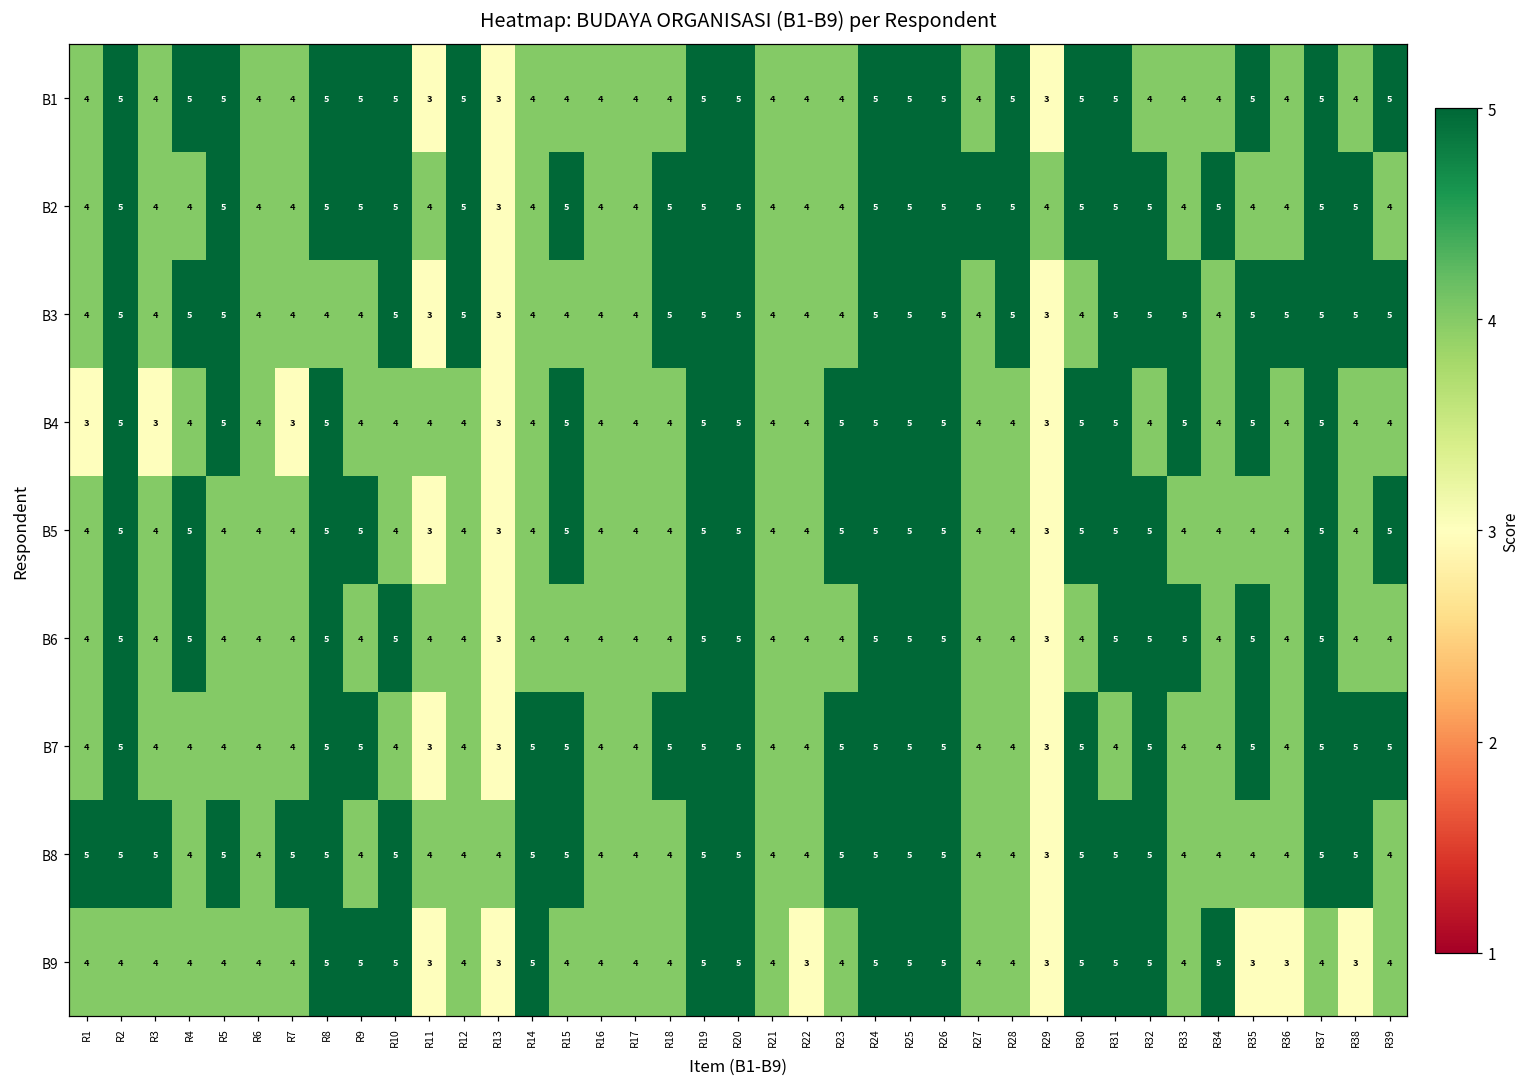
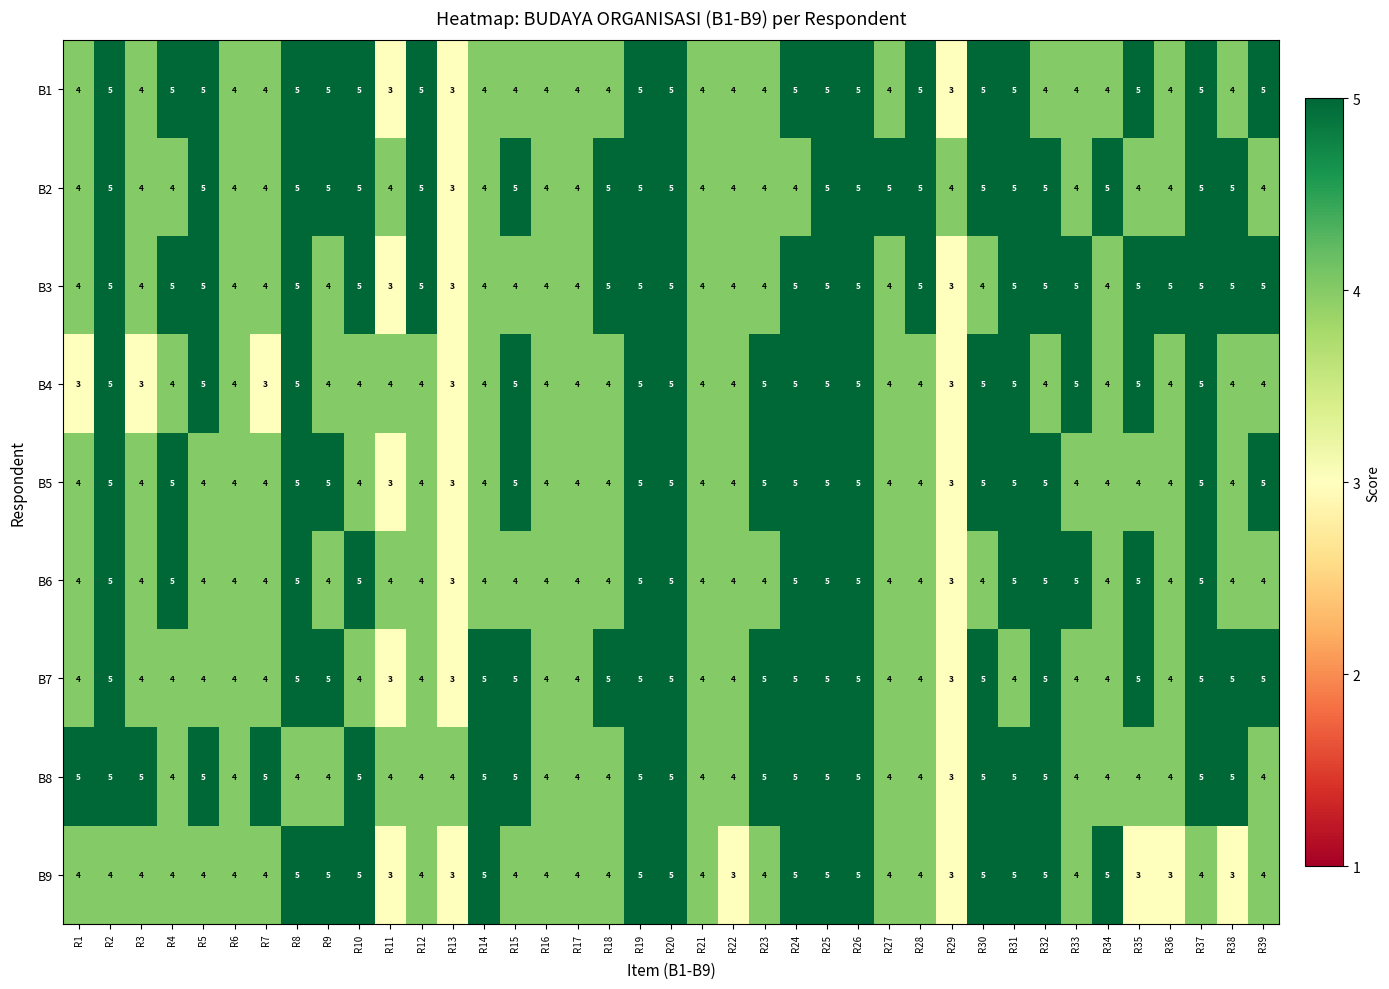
B2, R24: 5 -> 4
B3, R8: 4 -> 5
B8, R8: 5 -> 4
